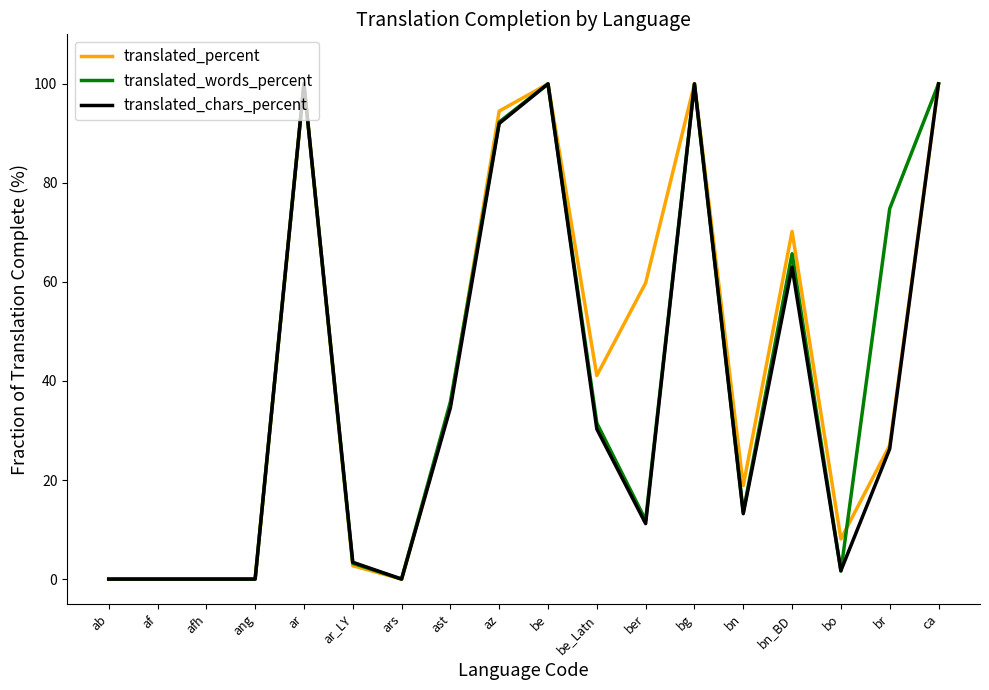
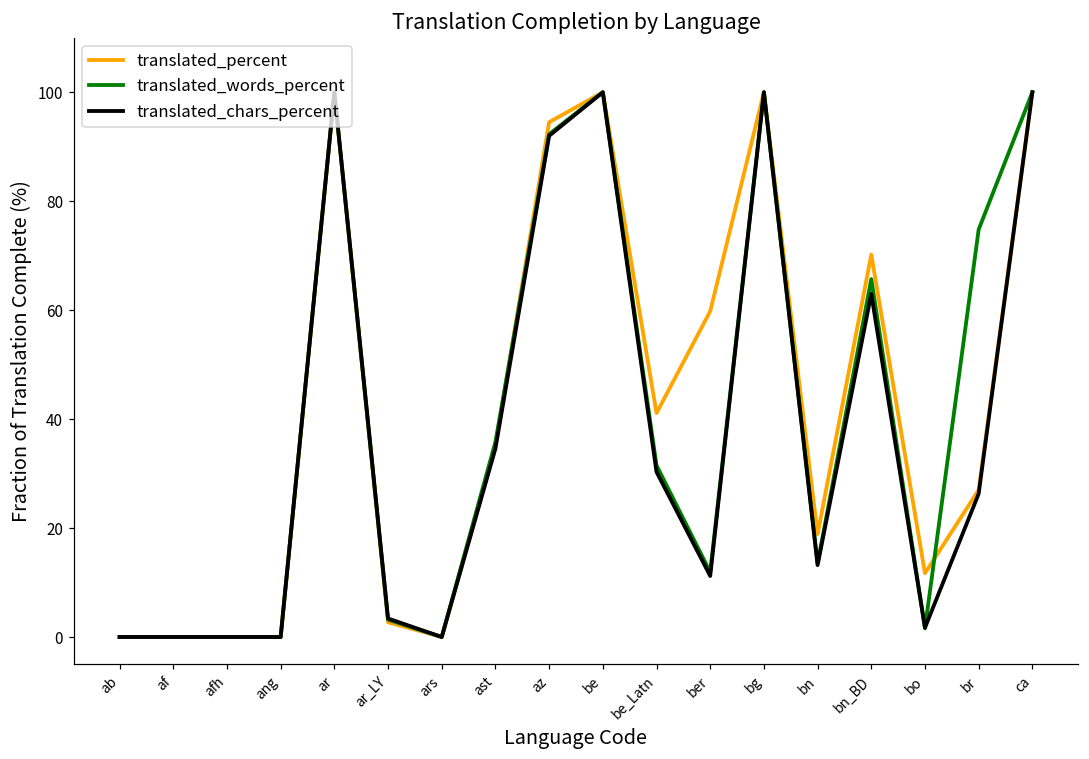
translated_percent, bo: 8 -> 12
